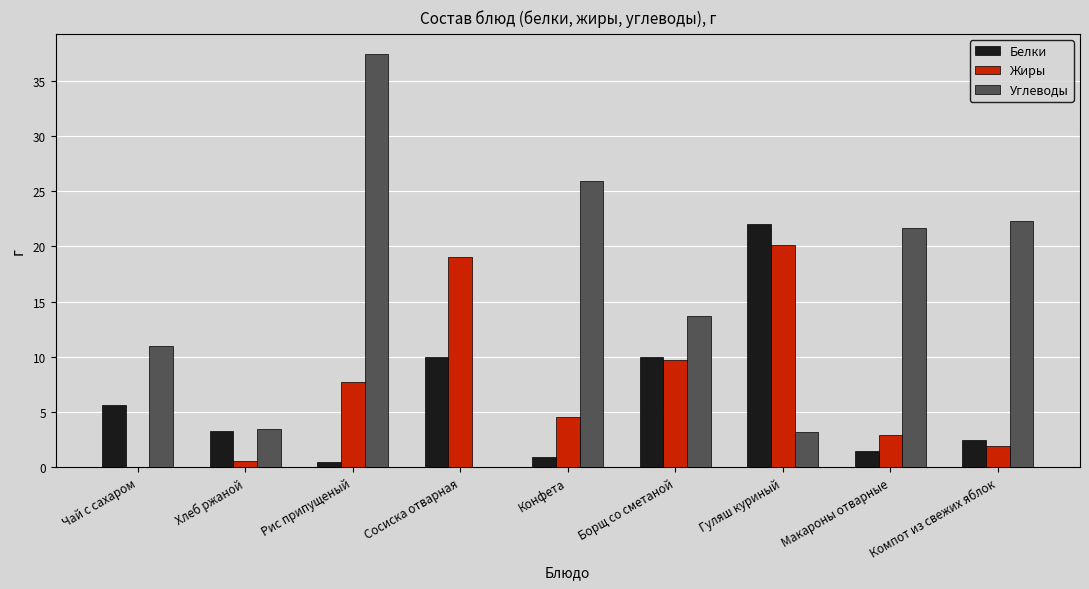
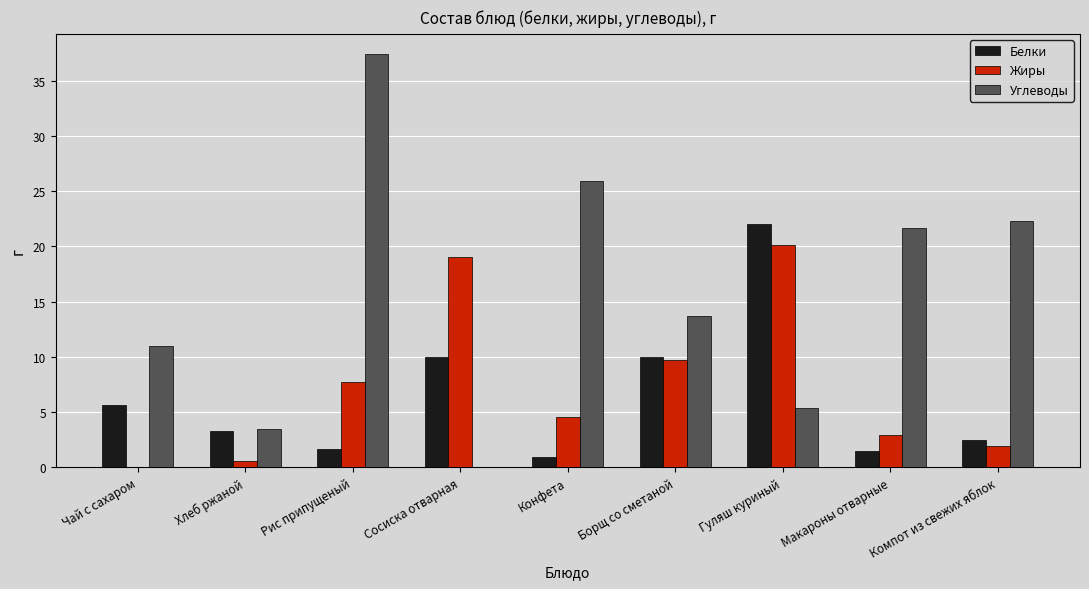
Белки, Рис припущеный: 0.5 -> 1.7
Углеводы, Гуляш куриный: 3.2 -> 5.4
